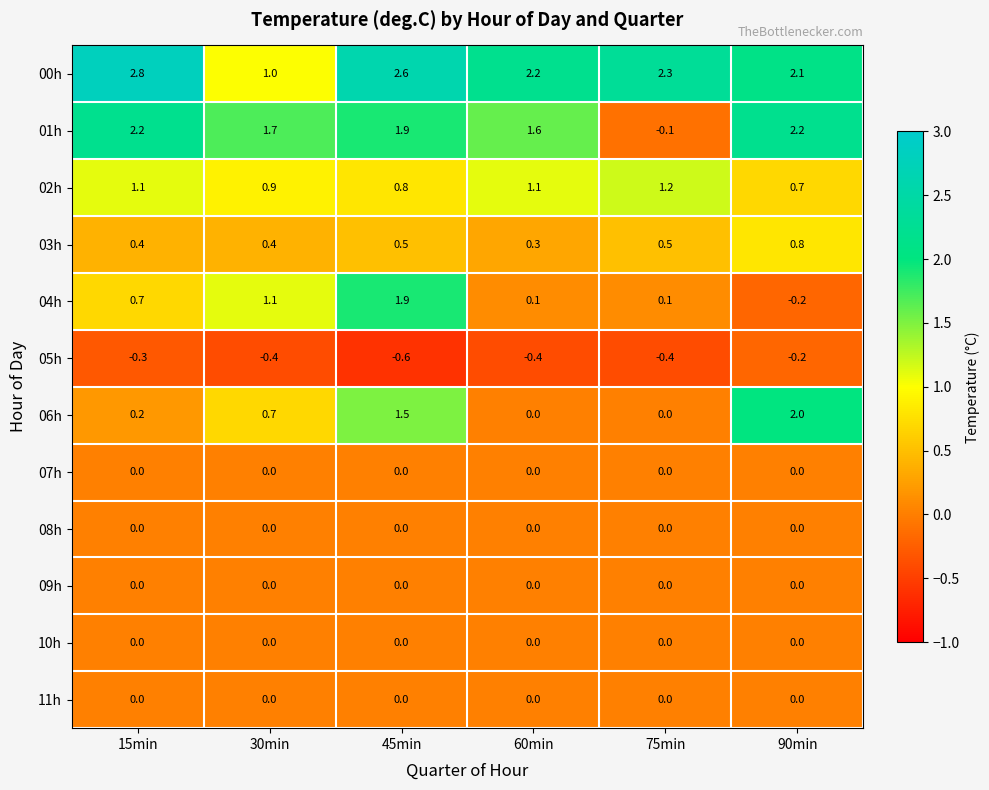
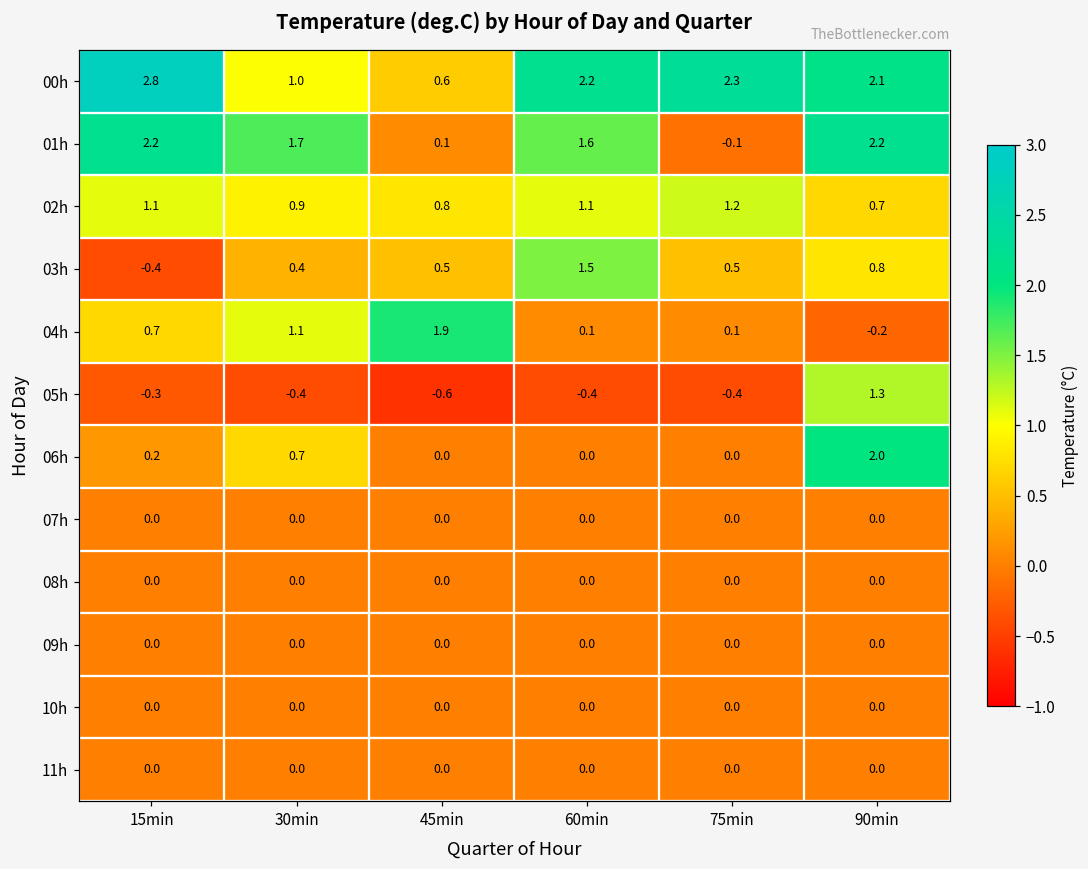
00h, 45min: 2.6 -> 0.6
01h, 45min: 1.9 -> 0.1
03h, 15min: 0.4 -> -0.4
03h, 60min: 0.3 -> 1.5
05h, 90min: -0.2 -> 1.3
06h, 45min: 1.5 -> 0.0
